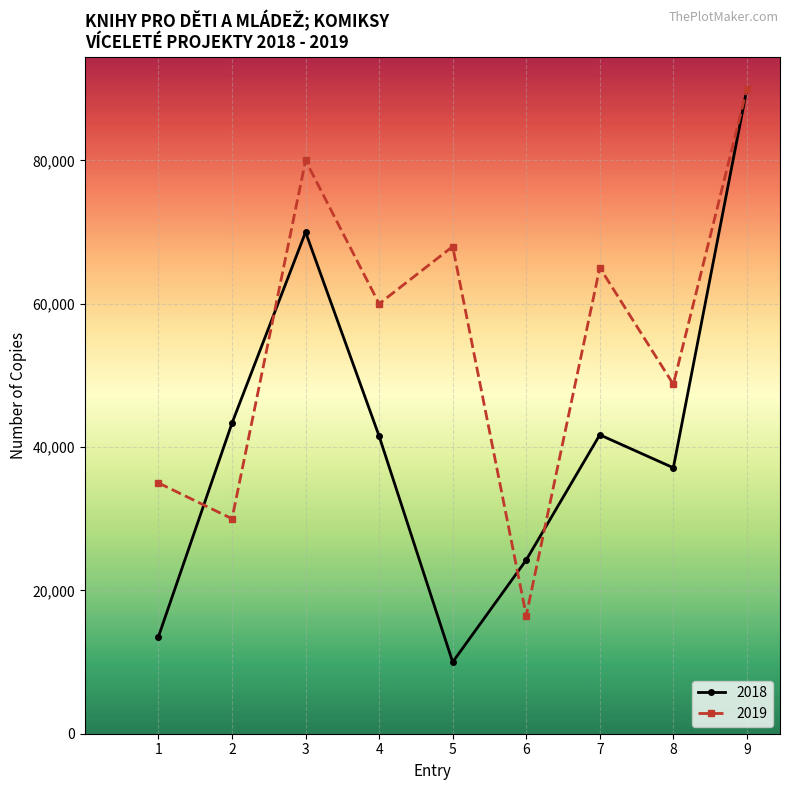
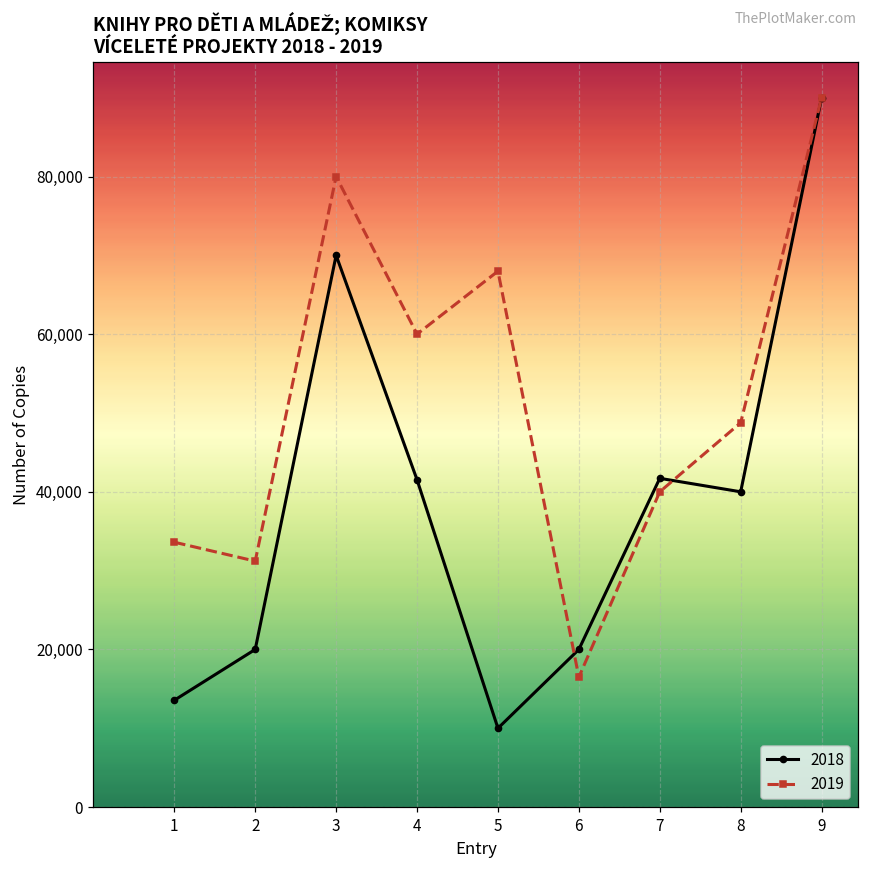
2019, 1: 35,000 -> 34,000
2018, 2: 43,000 -> 20,000
2019, 2: 30,000 -> 31,000
2018, 6: 24,000 -> 20,000
2019, 7: 65,000 -> 40,000
2018, 8: 37,000 -> 40,000
